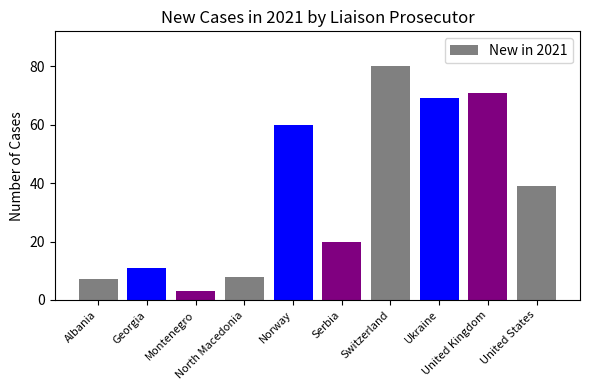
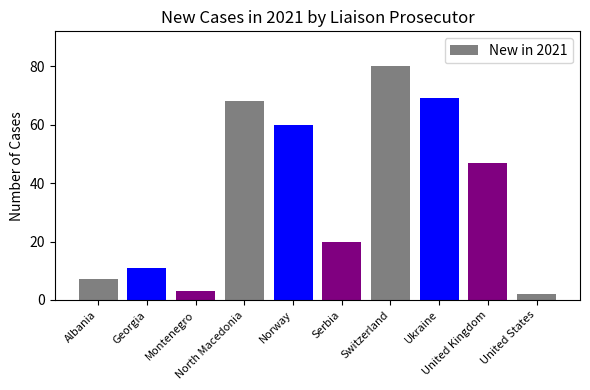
North Macedonia: 8 -> 68
United Kingdom: 71 -> 47
United States: 39 -> 2
